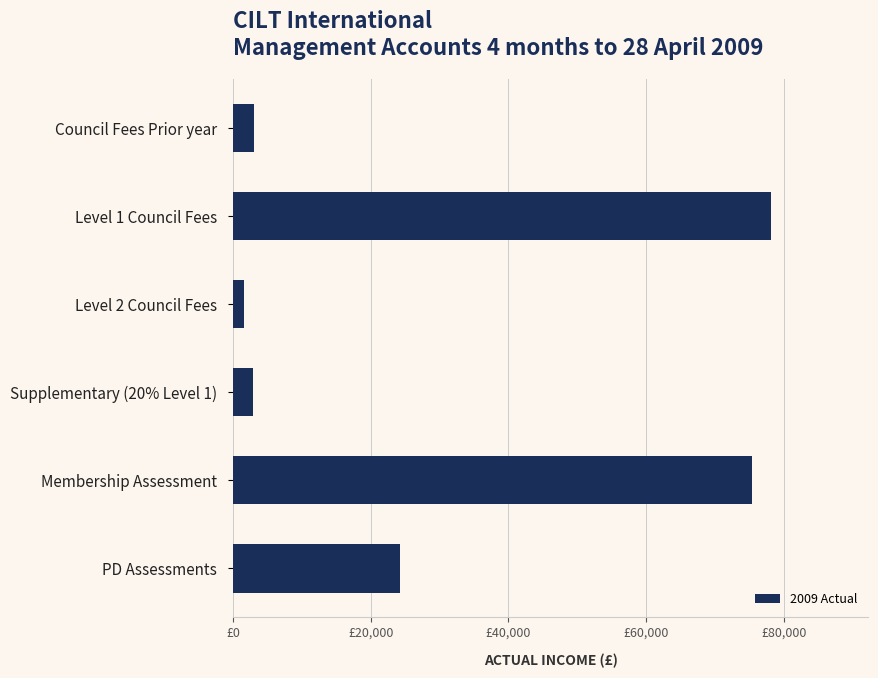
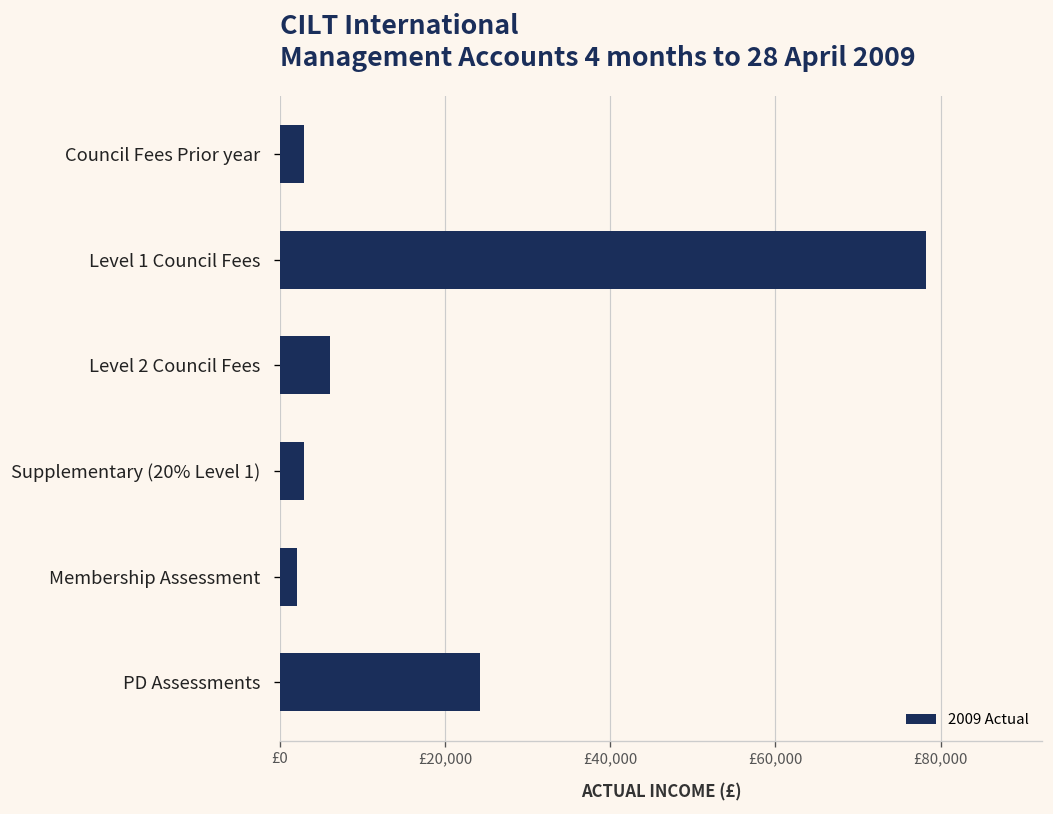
Level 2 Council Fees: £2,000 -> £6,000
Membership Assessment: £75,000 -> £2,000
